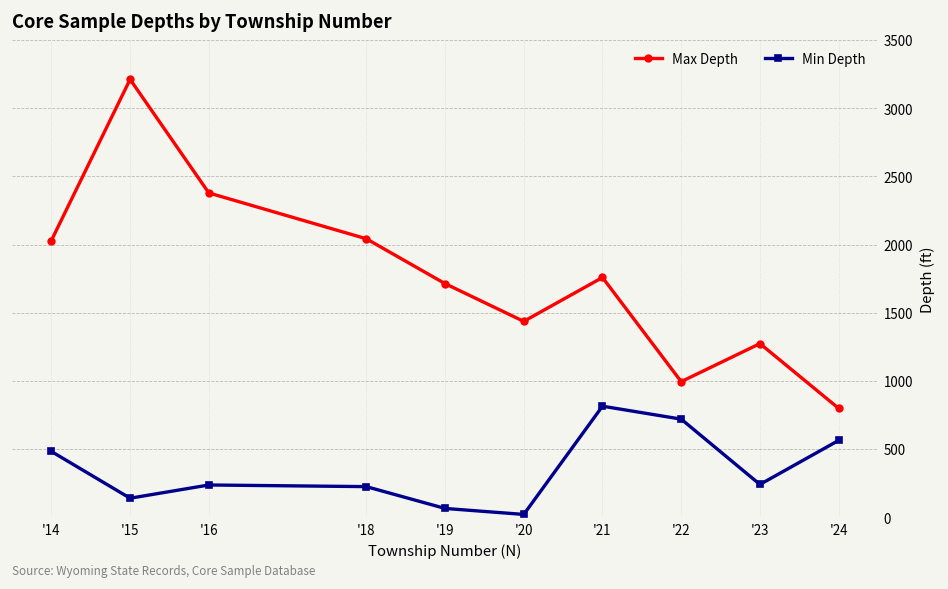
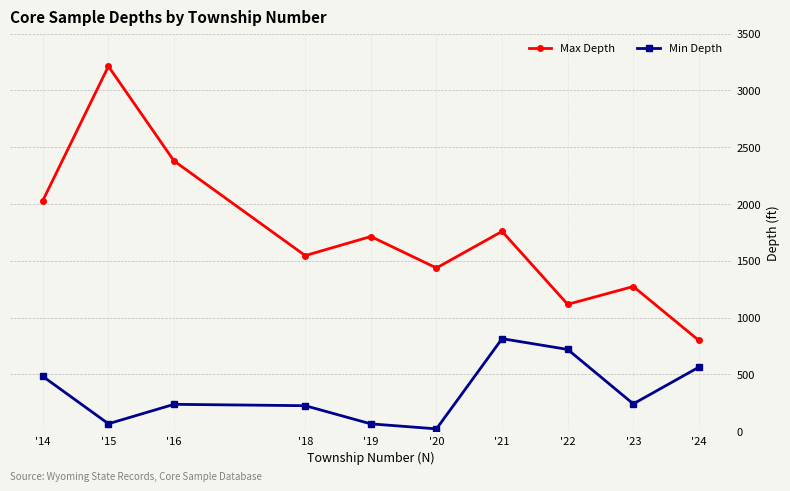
Min Depth, '15: 140 -> 70
Max Depth, '18: 2040 -> 1550
Max Depth, '22: 1000 -> 1120
